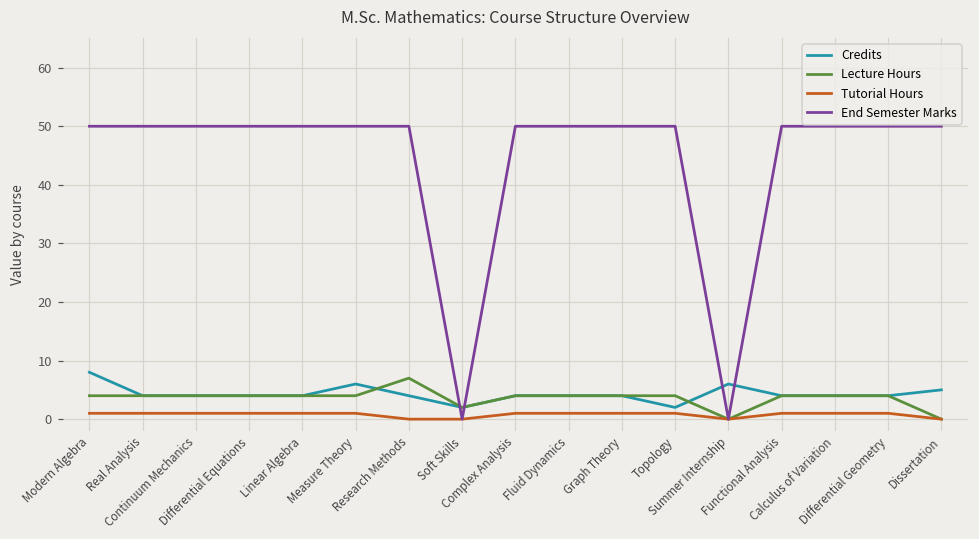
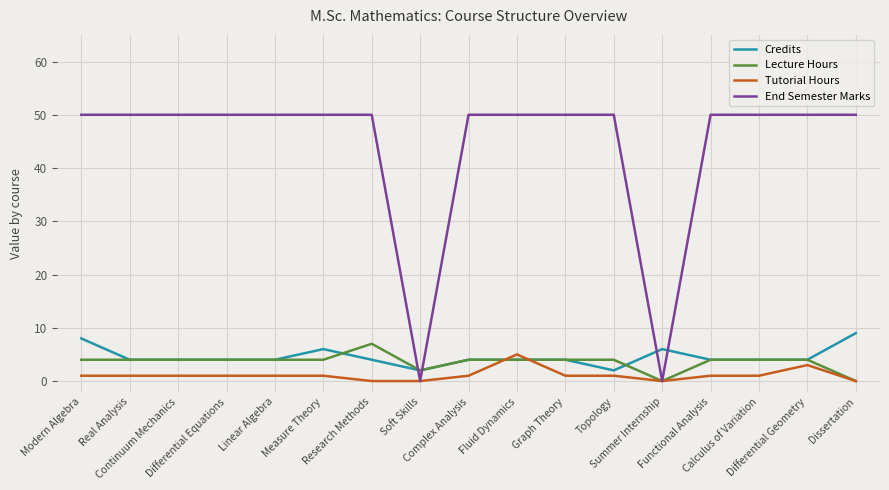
Tutorial Hours, Fluid Dynamics: 1 -> 5
Tutorial Hours, Differential Geometry: 1 -> 3
Credits, Dissertation: 5 -> 9
